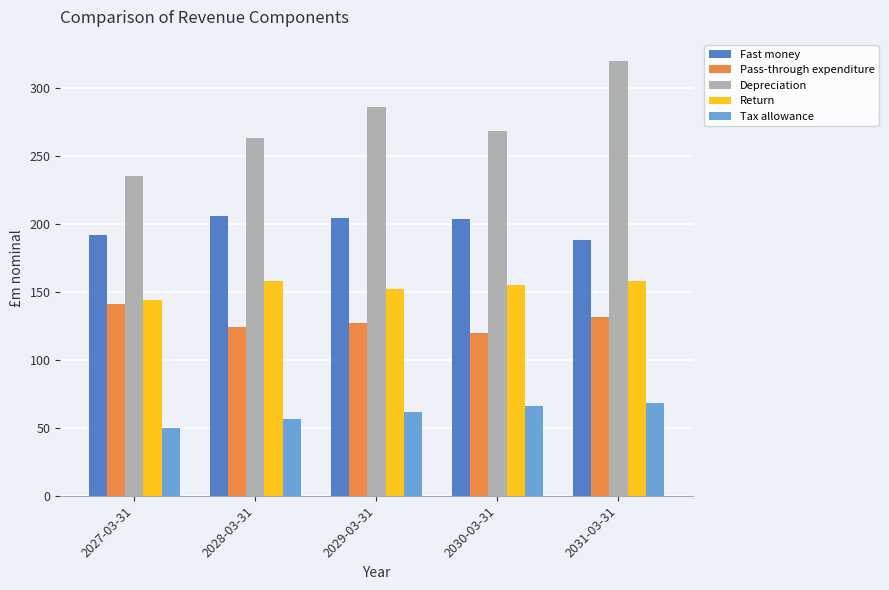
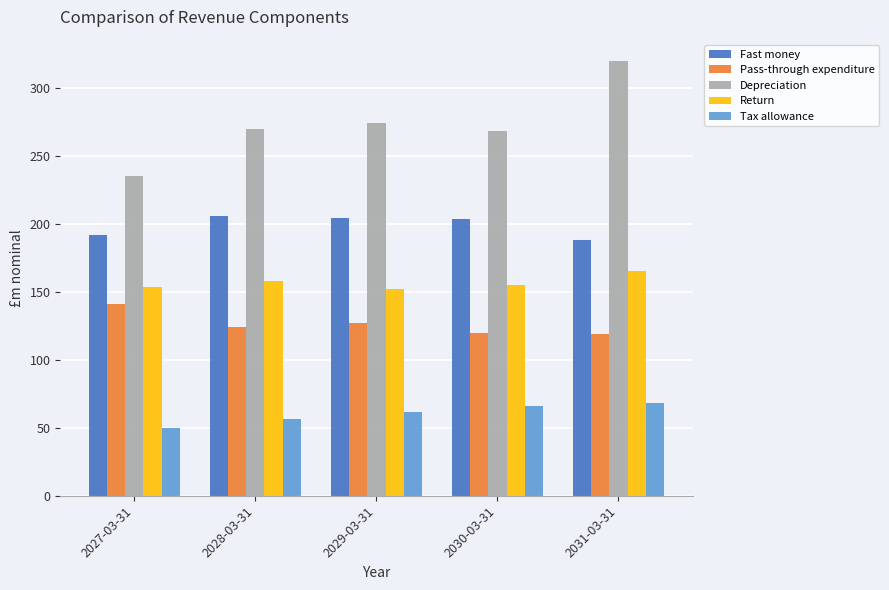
Return, 2027-03-31: 144 -> 154
Depreciation, 2028-03-31: 263 -> 270
Depreciation, 2029-03-31: 286 -> 274
Pass-through expenditure, 2031-03-31: 132 -> 119
Return, 2031-03-31: 158 -> 165
